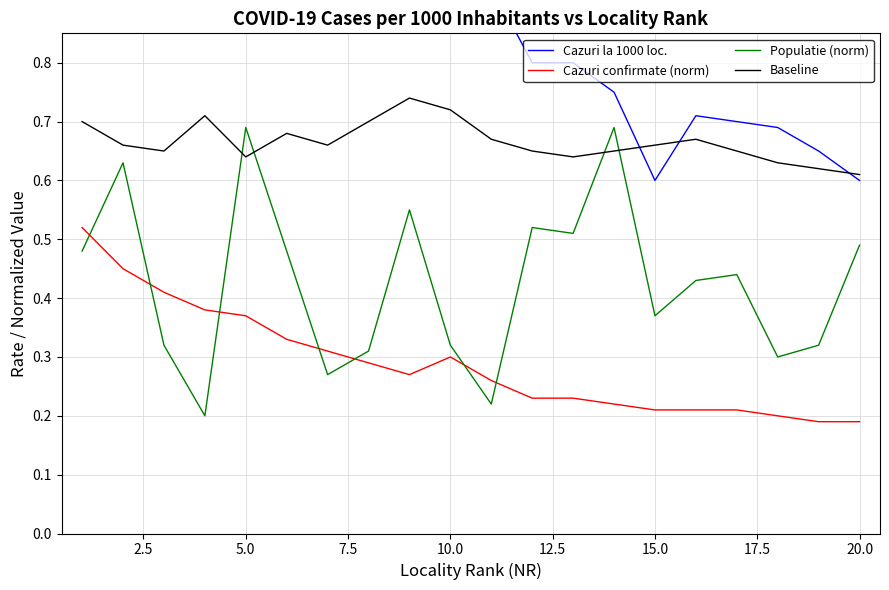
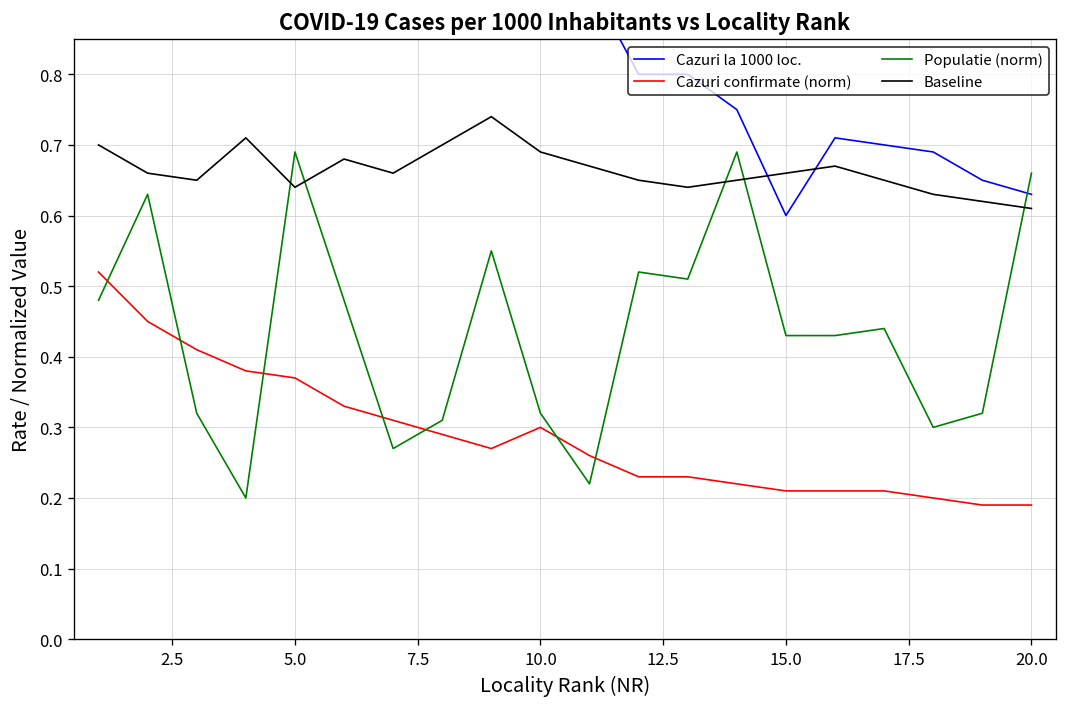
Baseline, 10.0: 0.72 -> 0.69
Populatie (norm), 15.0: 0.37 -> 0.43
Cazuri la 1000 loc., 20.0: 0.60 -> 0.63
Populatie (norm), 20.0: 0.49 -> 0.66
